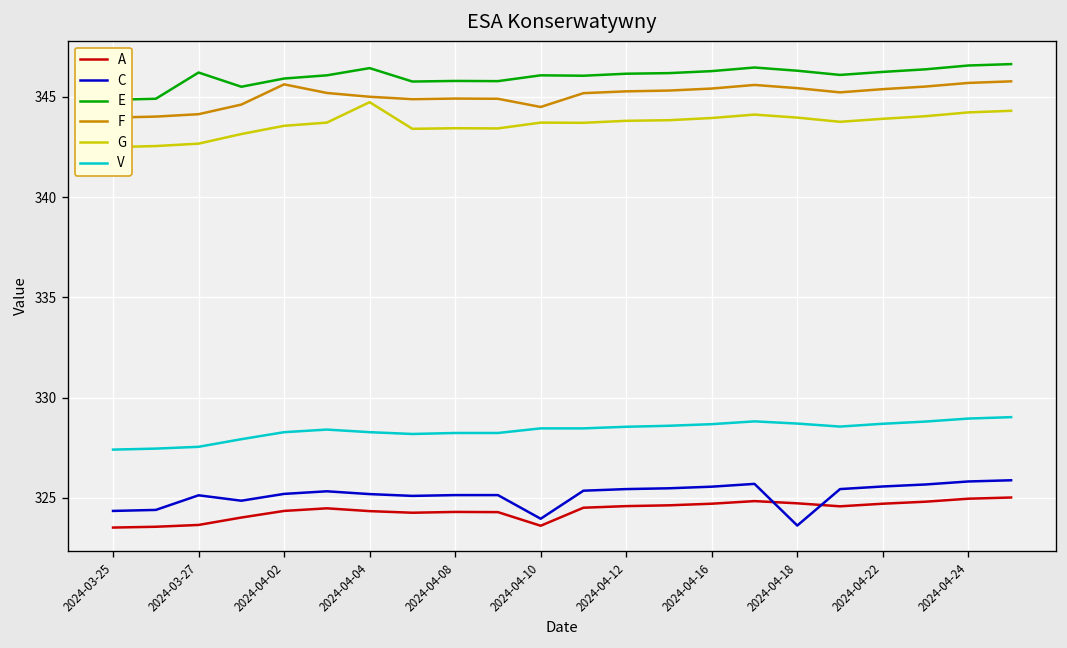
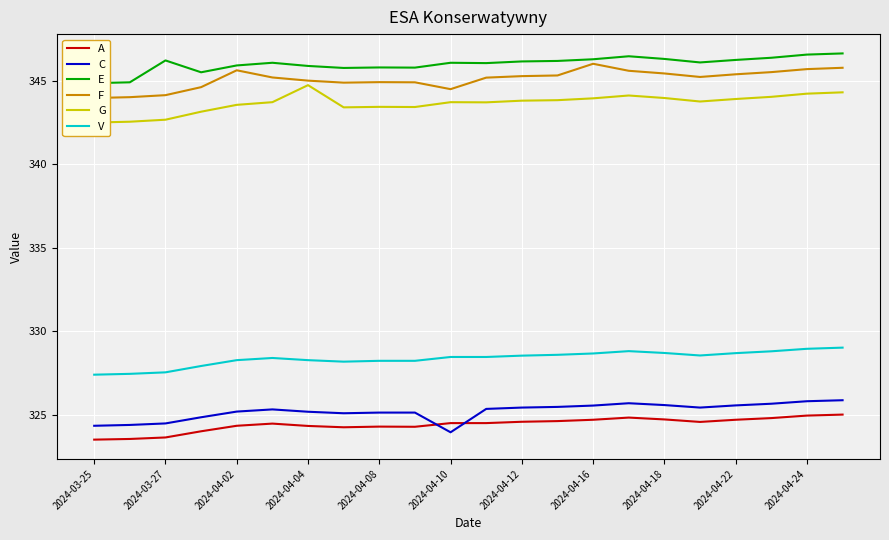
C, 2024-03-27: 325.1 -> 324.5
E, 2024-04-04: 346.4 -> 345.9
A, 2024-04-10: 323.6 -> 324.5
F, 2024-04-16: 345.4 -> 346.0
C, 2024-04-18: 323.6 -> 325.6
